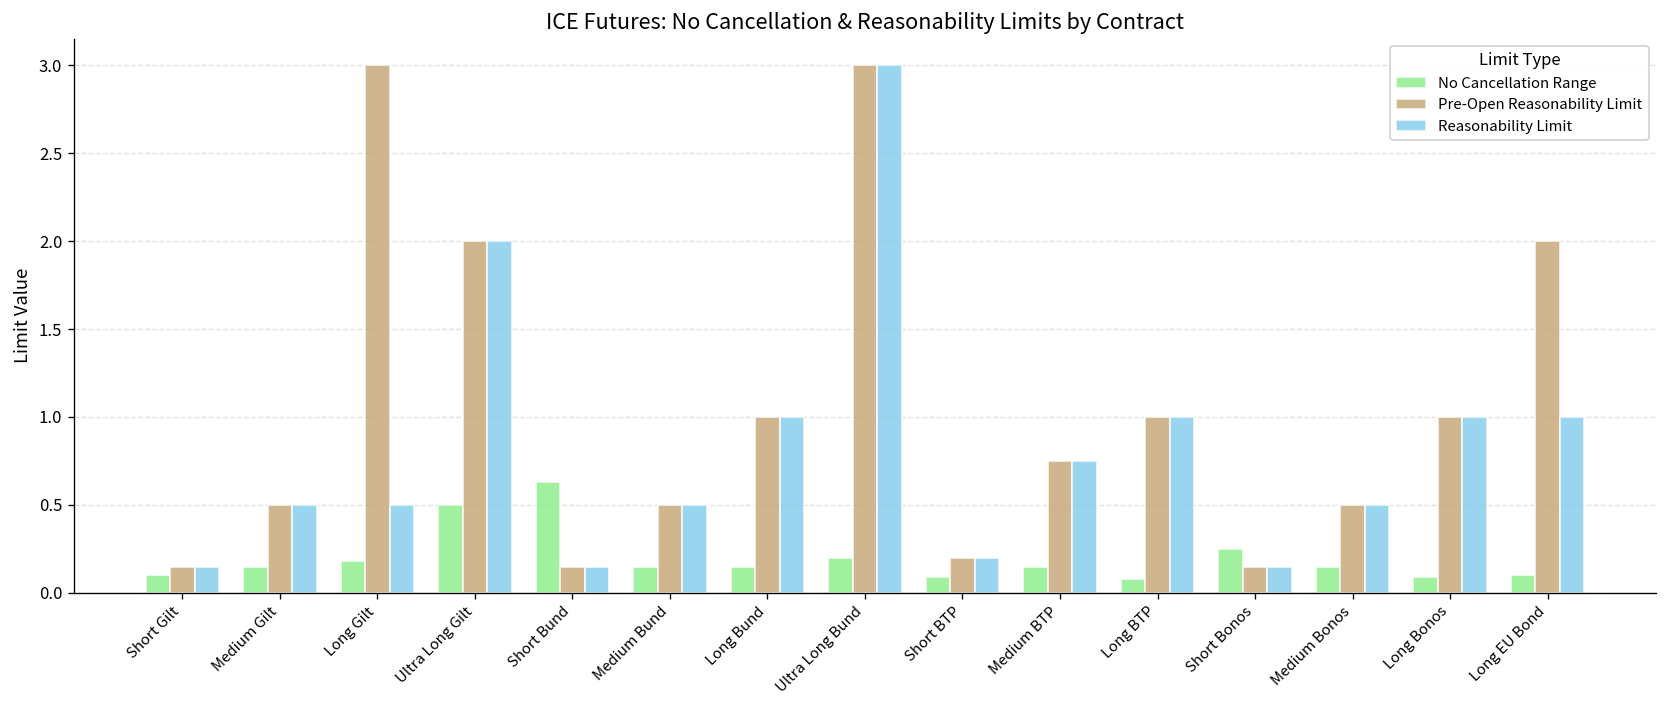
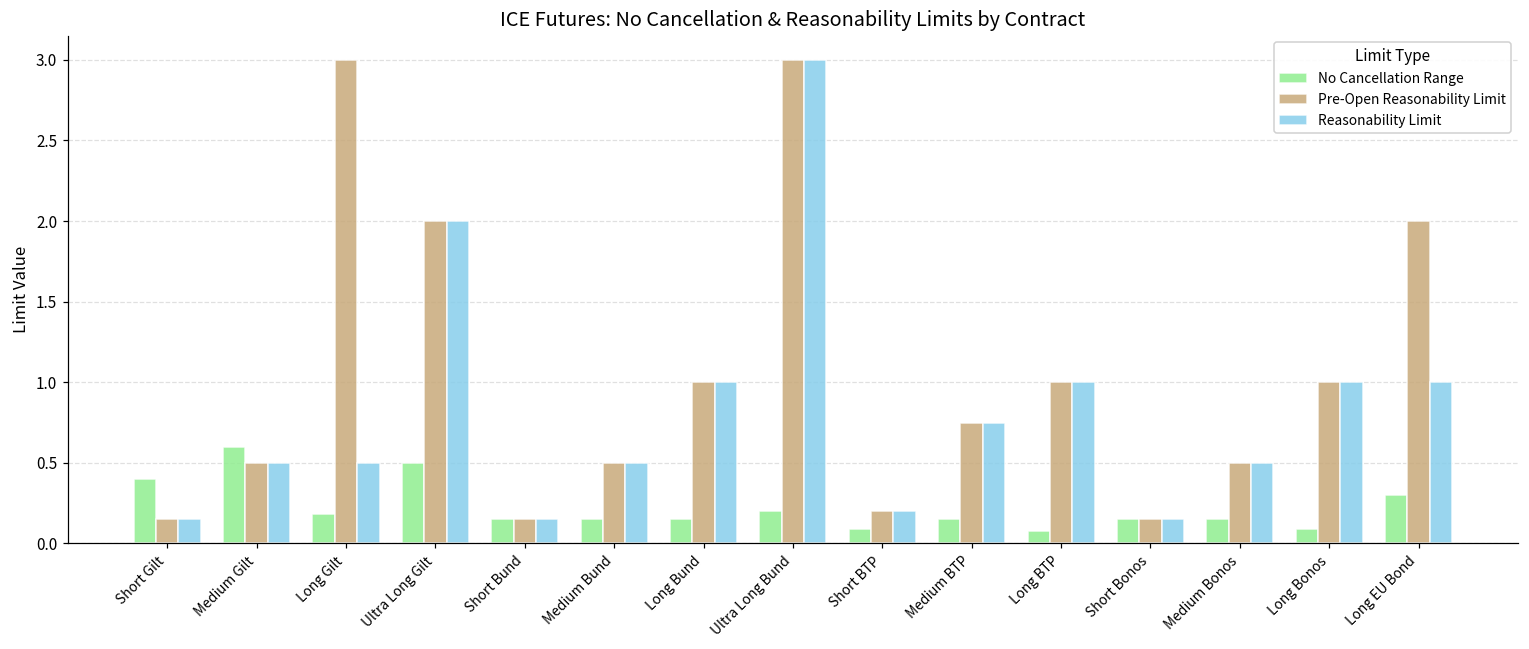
No Cancellation Range, Short Gilt: 0.1 -> 0.4
No Cancellation Range, Medium Gilt: 0.15 -> 0.60
No Cancellation Range, Short Bund: 0.63 -> 0.15
No Cancellation Range, Short Bonos: 0.25 -> 0.15
No Cancellation Range, Long EU Bond: 0.1 -> 0.3
